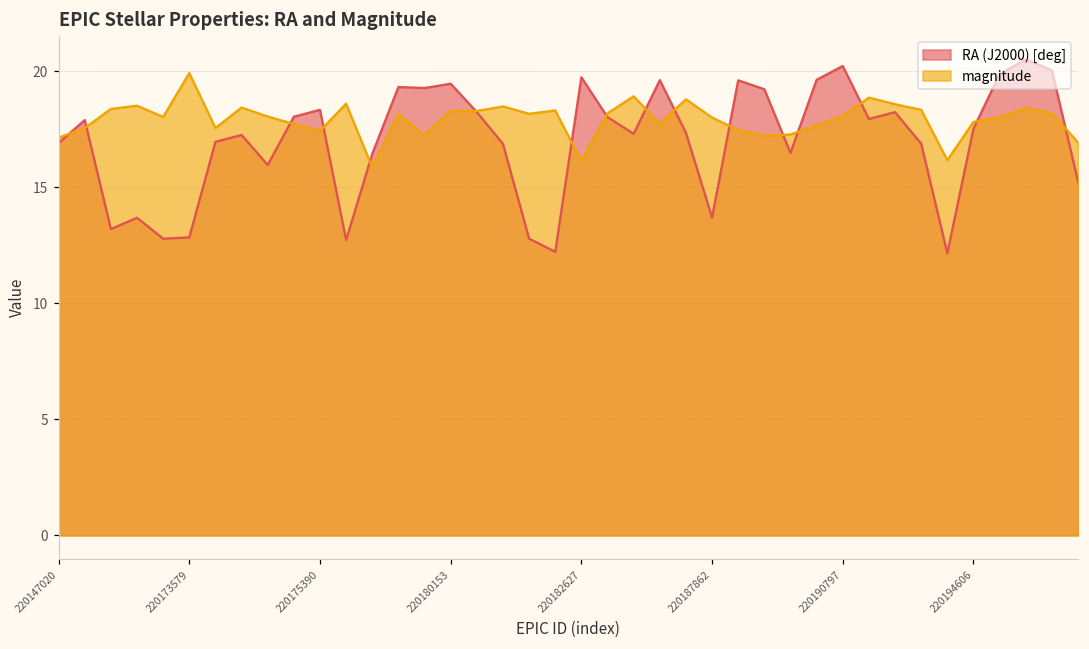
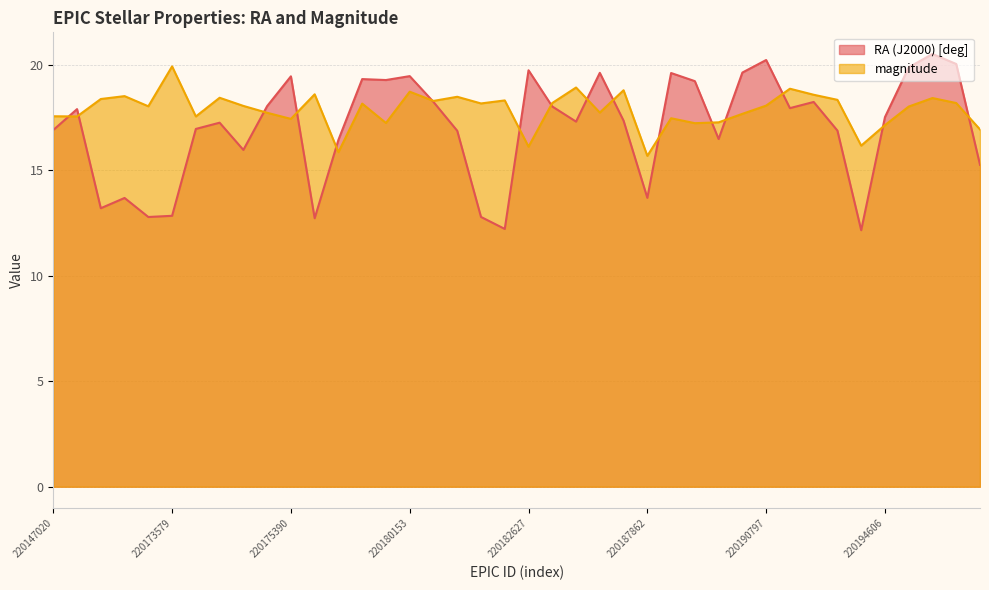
magnitude, 220147020: 17.1 -> 17.6
RA (J2000) [deg], 220175390: 18.3 -> 19.5
magnitude, 220180153: 18.3 -> 18.7
magnitude, 220187862: 18.0 -> 15.7
magnitude, 220194606: 17.8 -> 17.1
